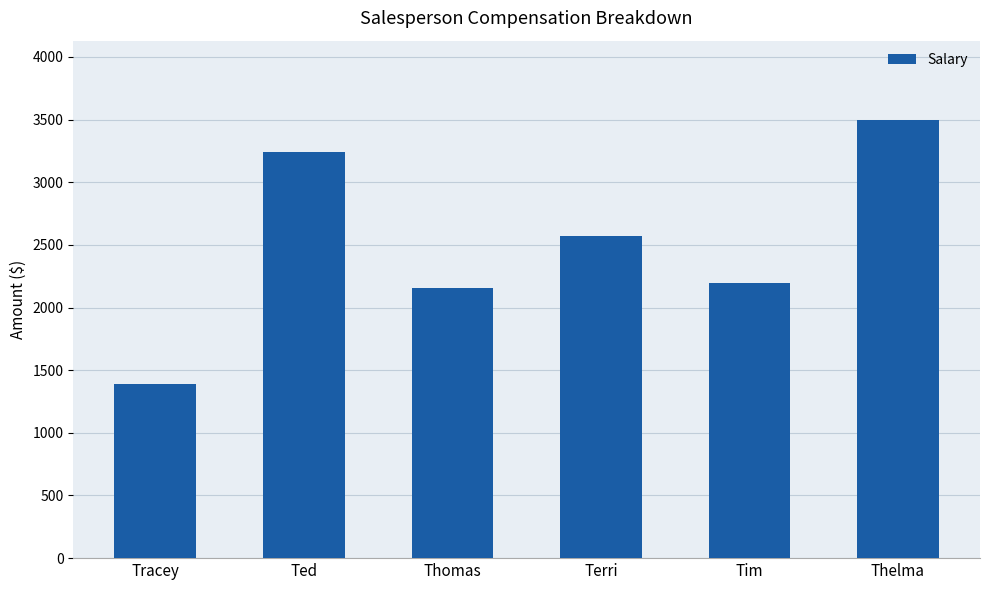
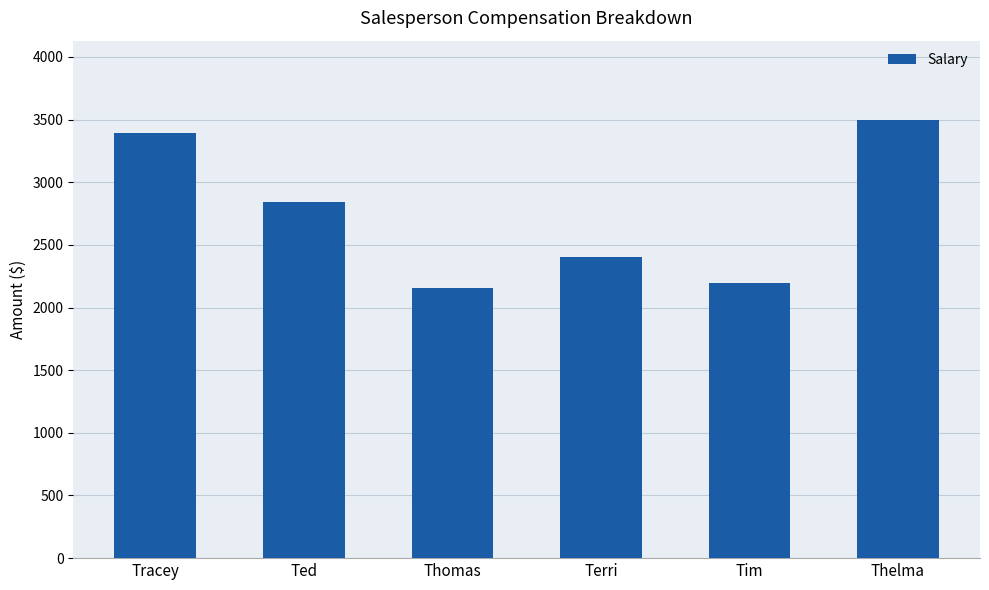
Tracey: 1390 -> 3390
Ted: 3240 -> 2840
Terri: 2570 -> 2400
